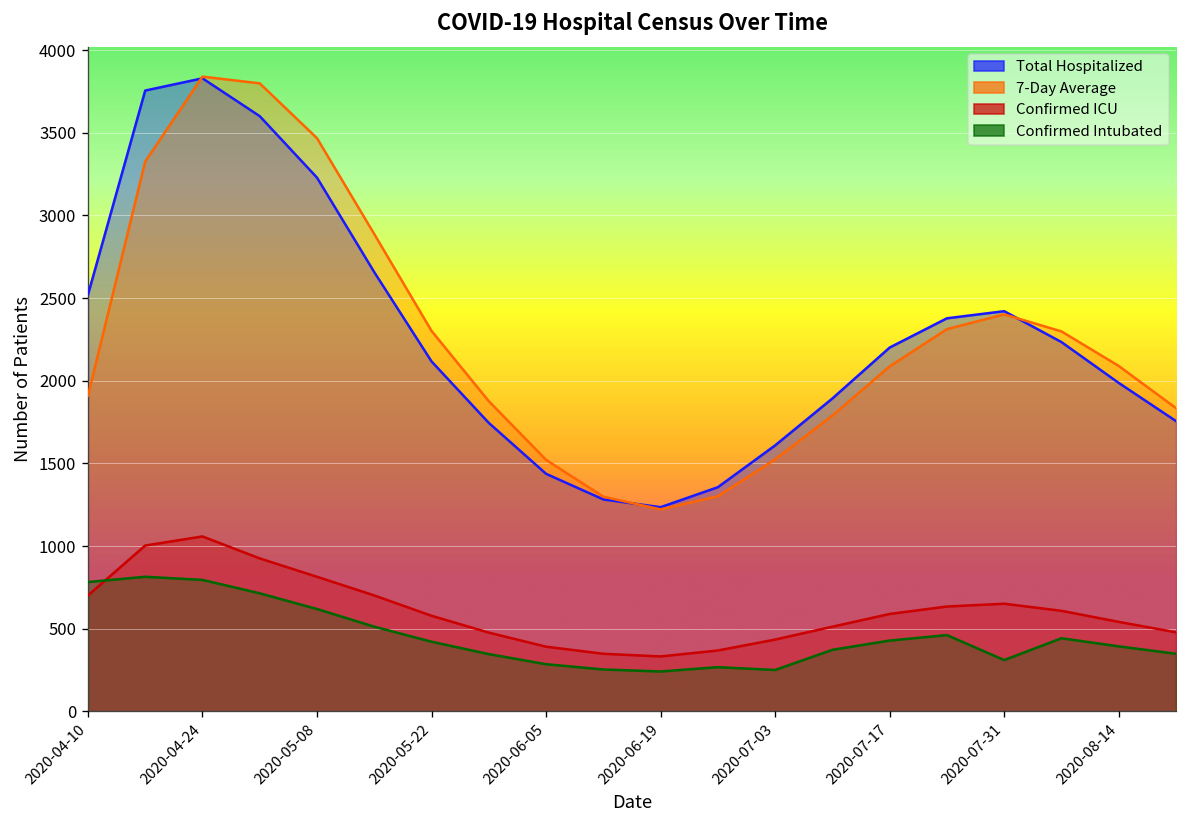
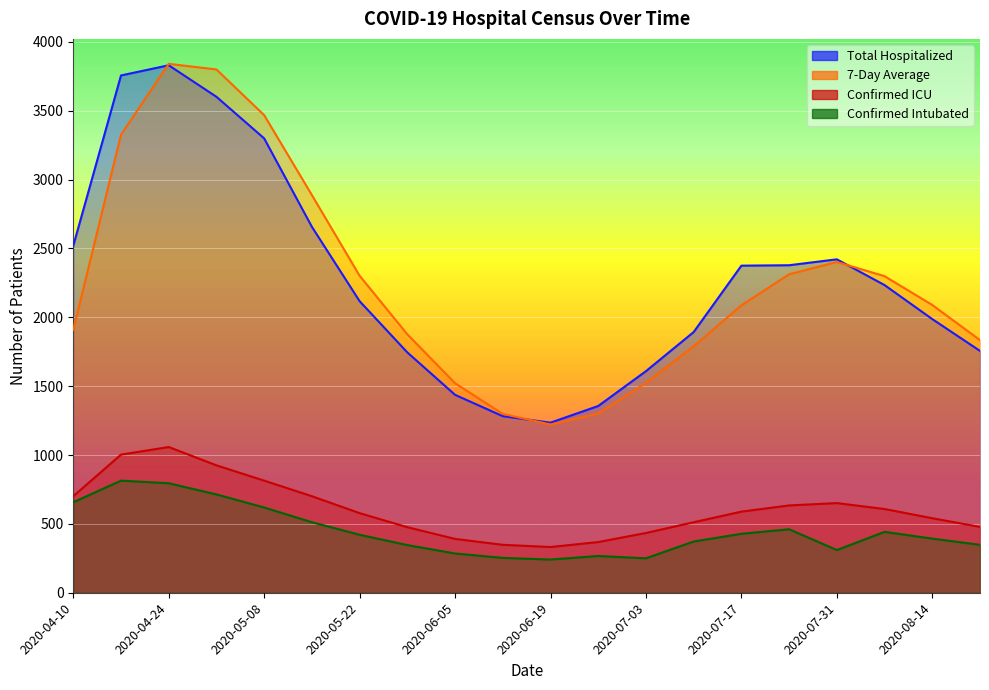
Confirmed Intubated, 2020-04-10: 780 -> 660
Total Hospitalized, 2020-05-08: 3230 -> 3300
Total Hospitalized, 2020-07-17: 2200 -> 2380
